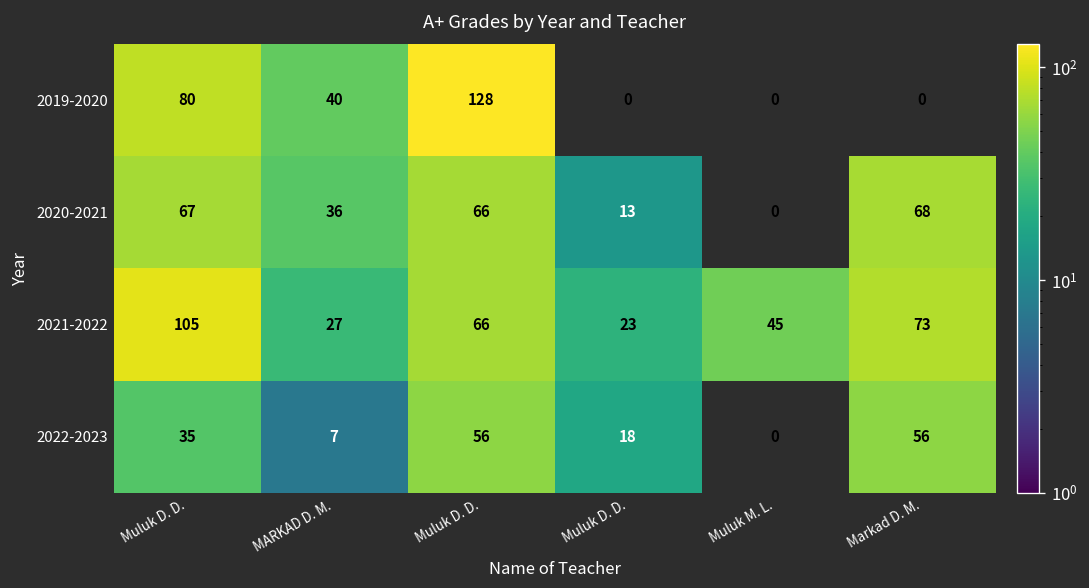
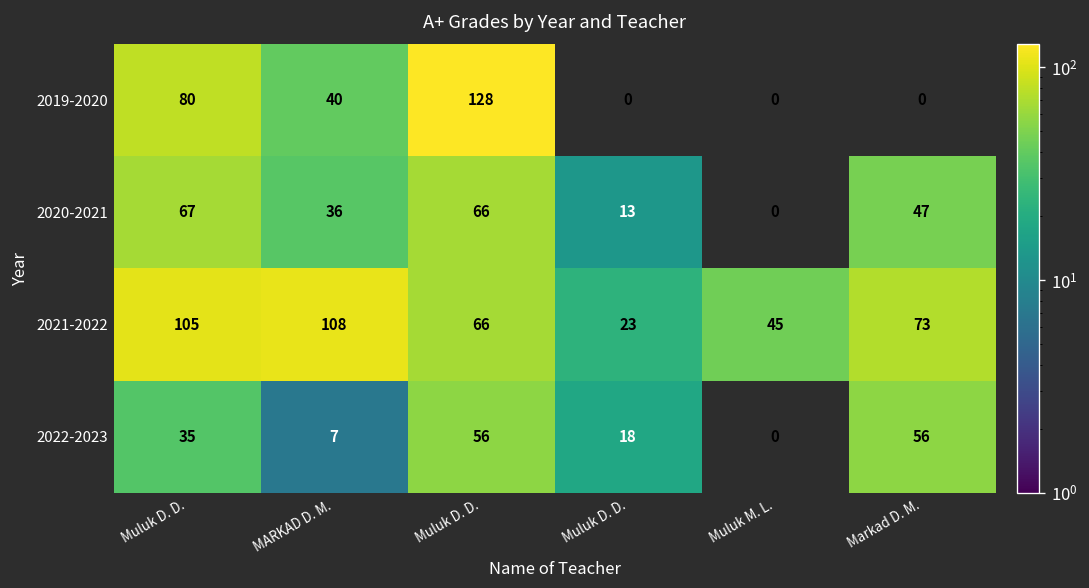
2020-2021, Markad D. M.: 68 -> 47
2021-2022, MARKAD D. M.: 27 -> 108
